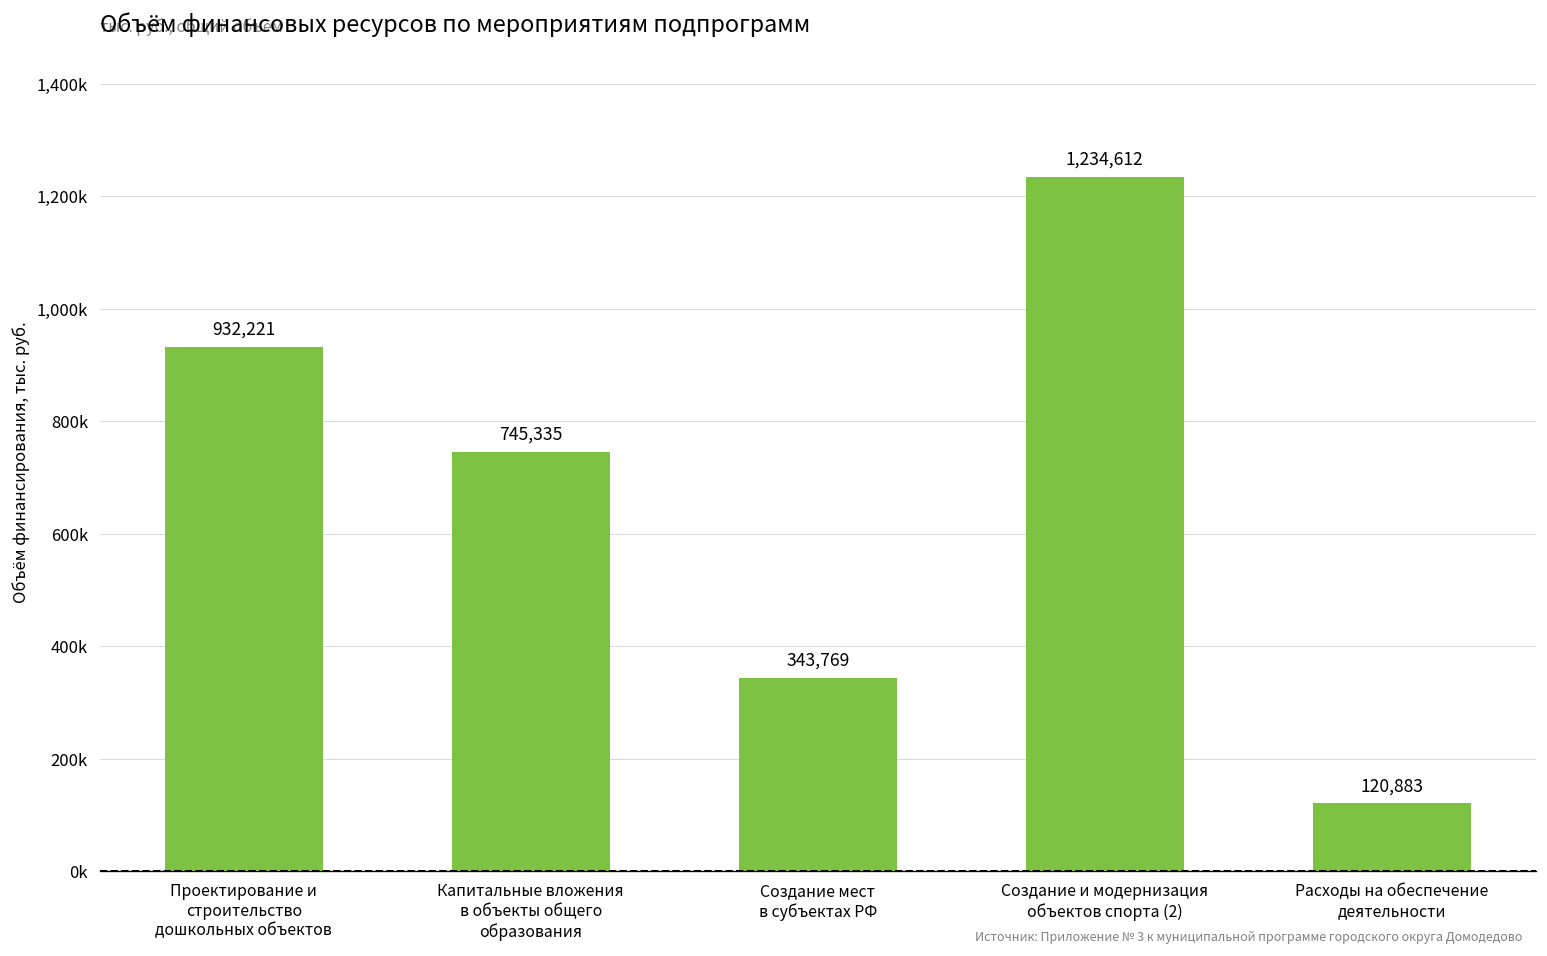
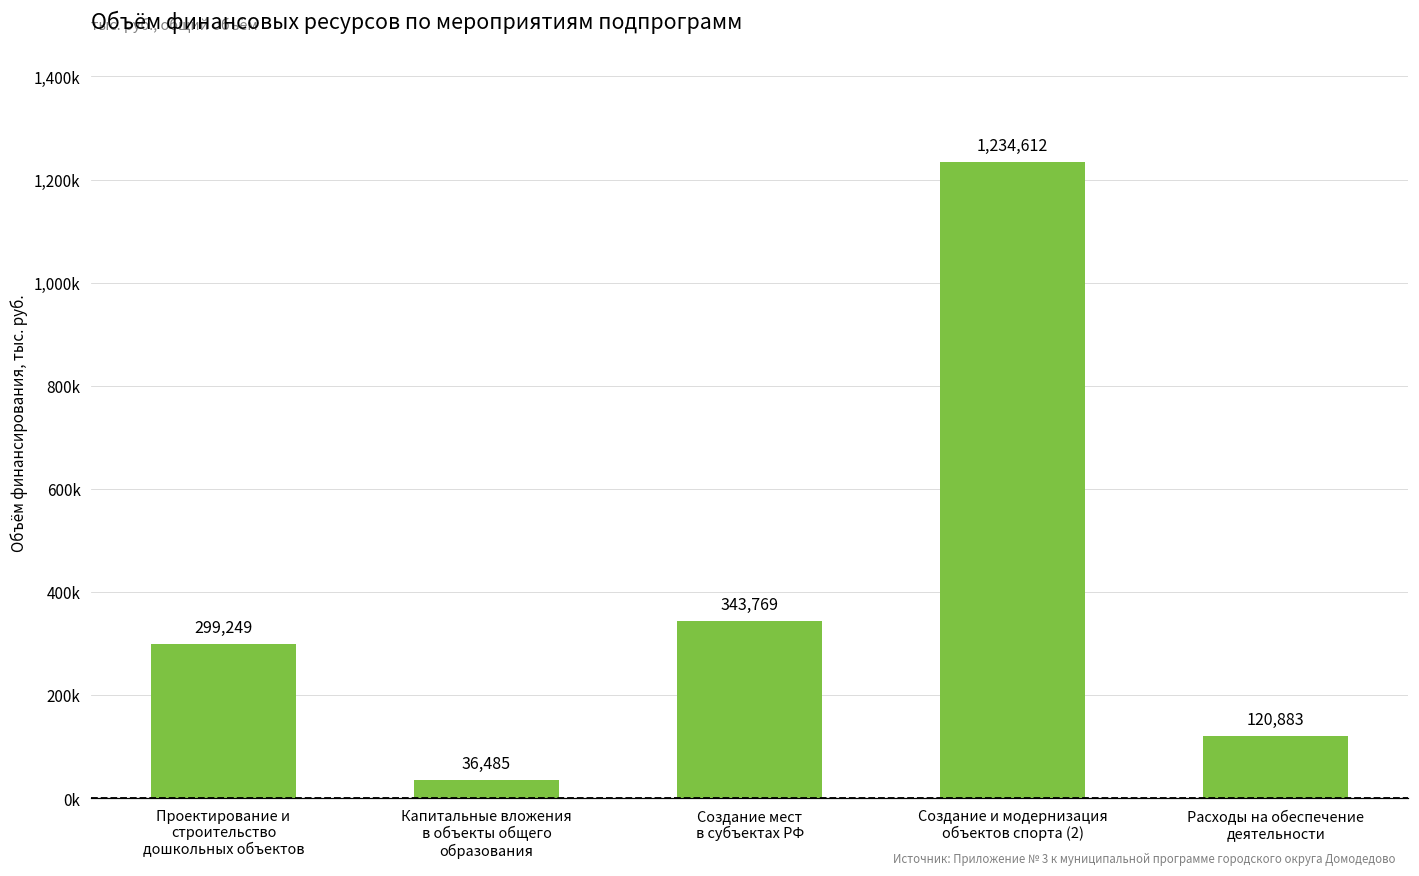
Проектирование и строительство дошкольных объектов: 932,221 -> 299,249
Капитальные вложения в объекты общего образования: 745,335 -> 36,485
